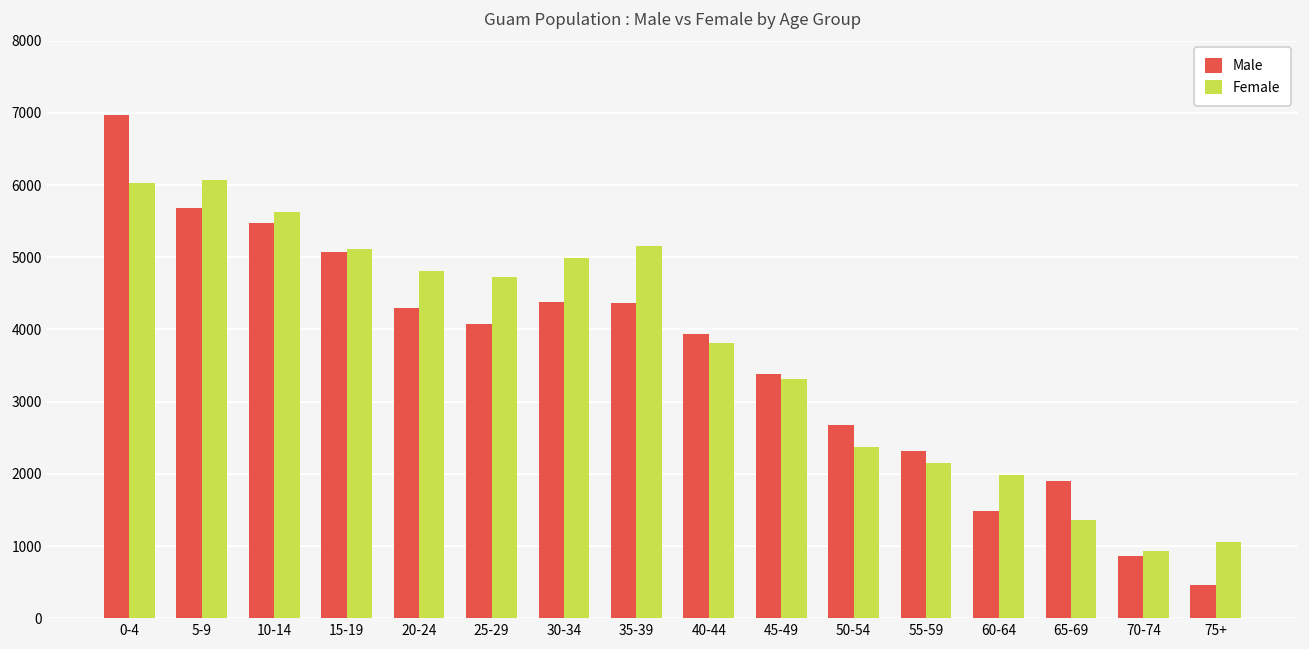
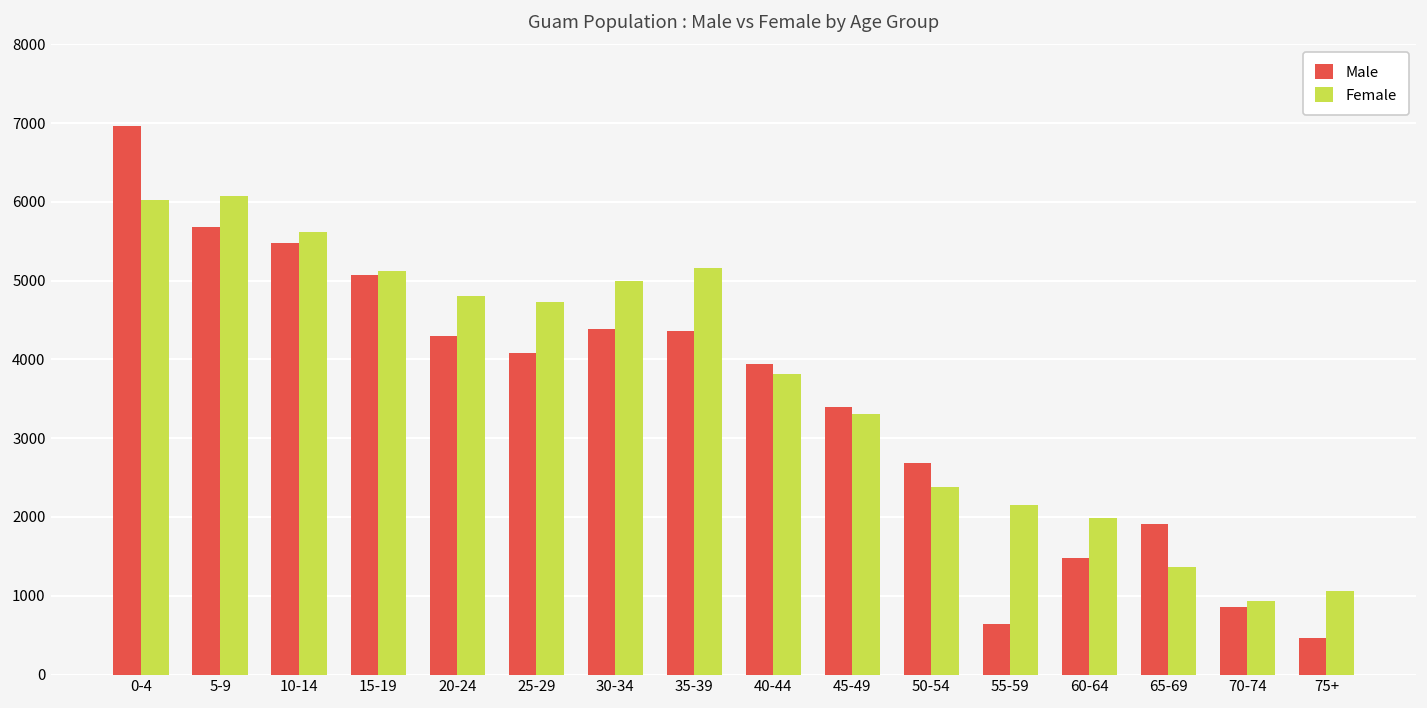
Male, 55-59: 2300 -> 600
